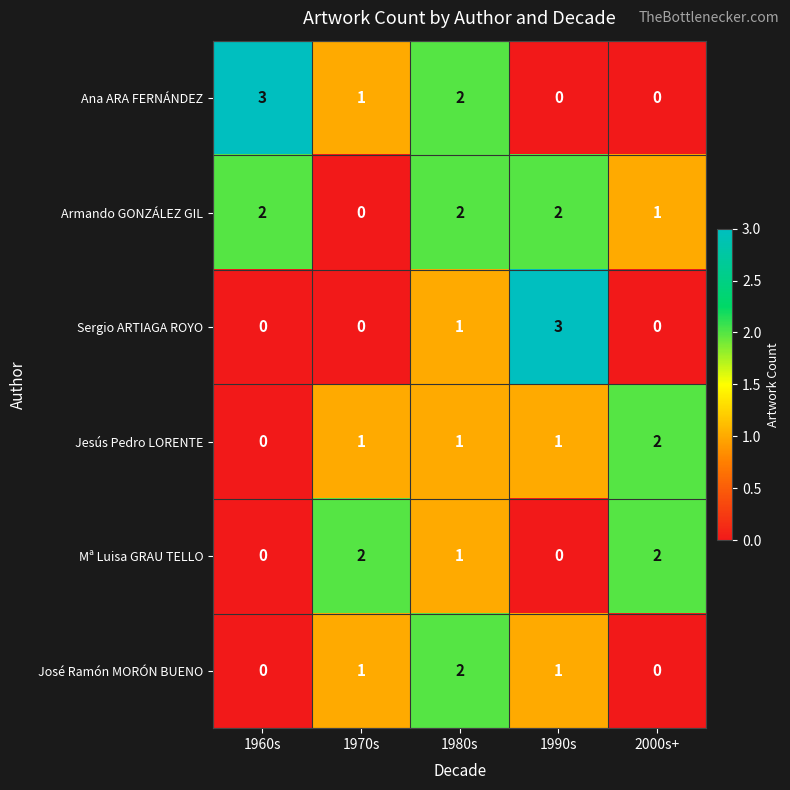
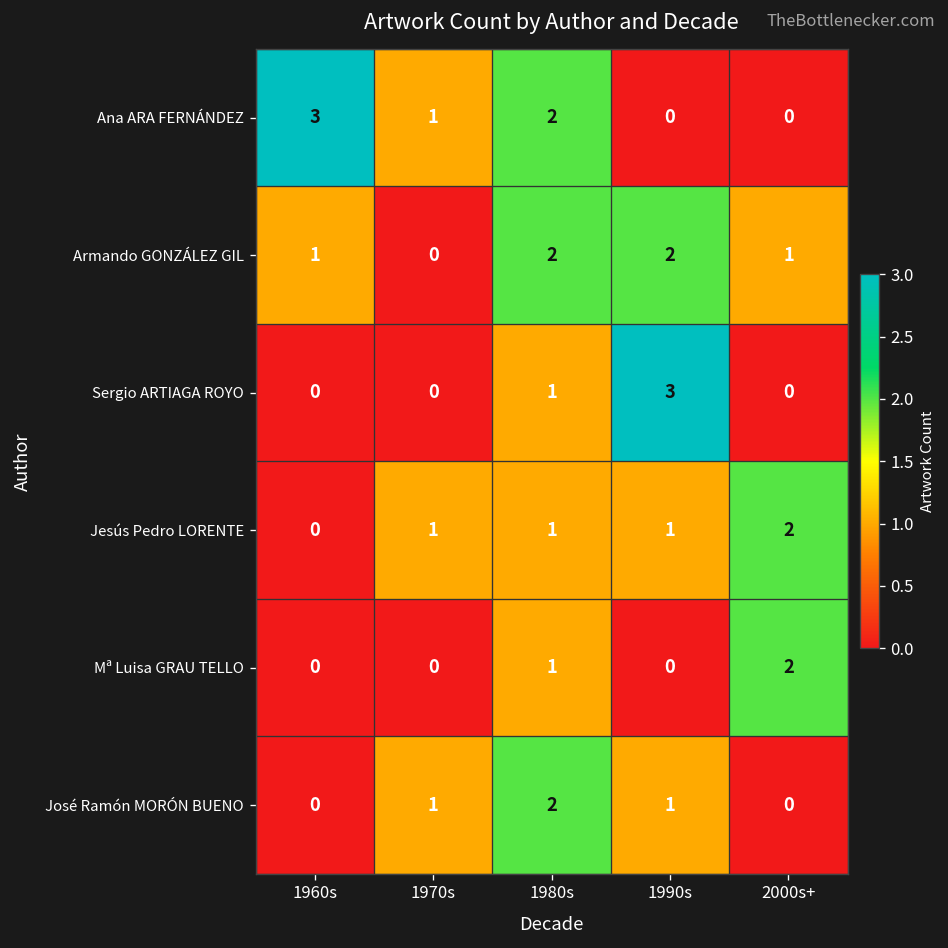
Armando GONZÁLEZ GIL, 1960s: 2 -> 1
Mª Luisa GRAU TELLO, 1970s: 2 -> 0
